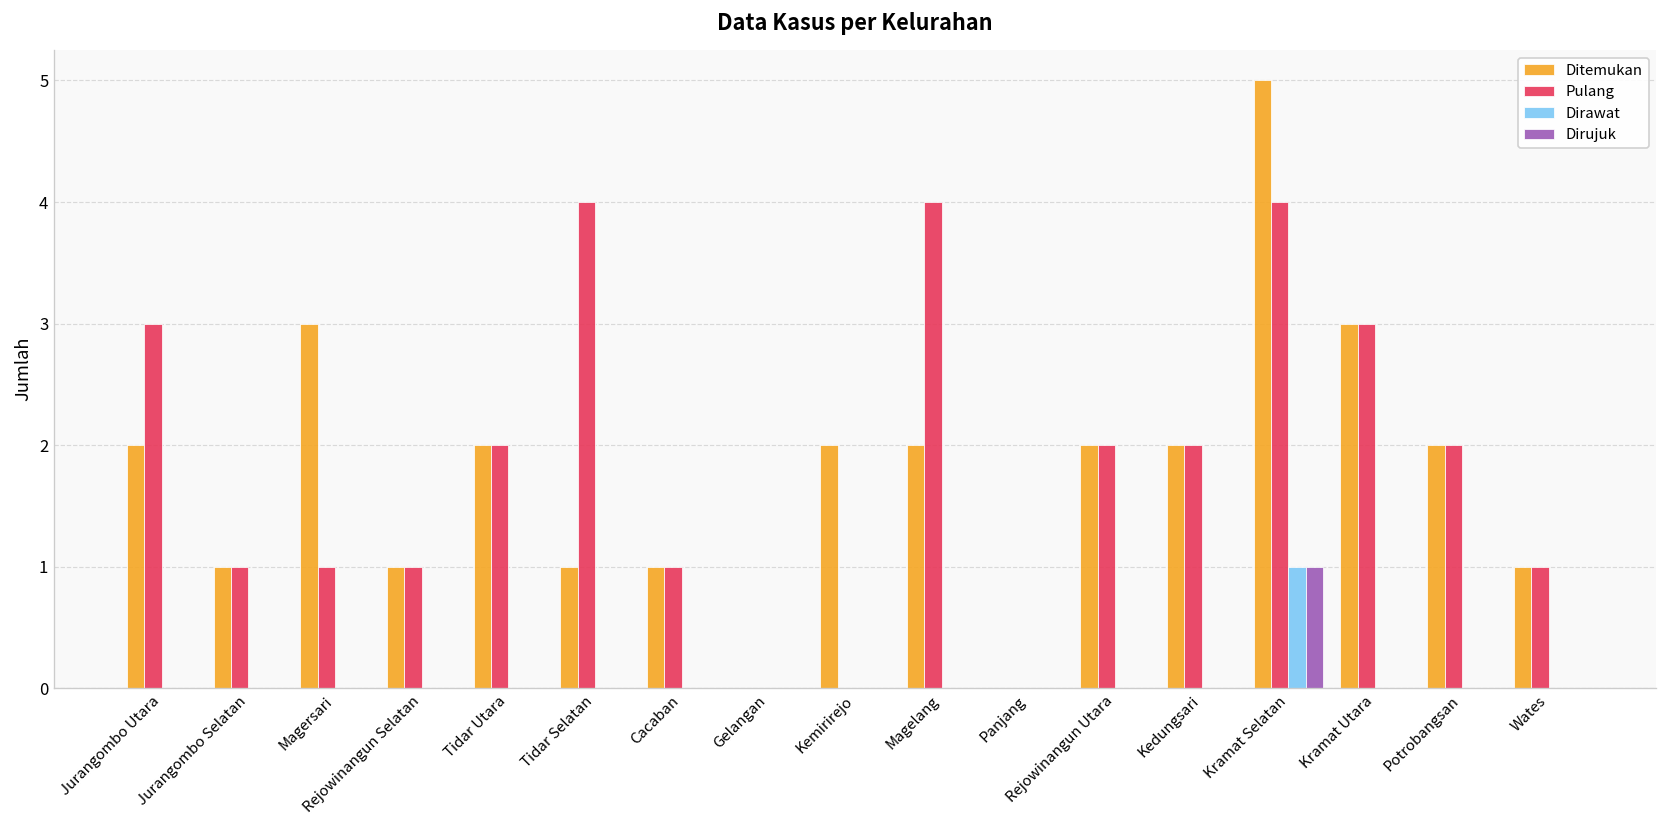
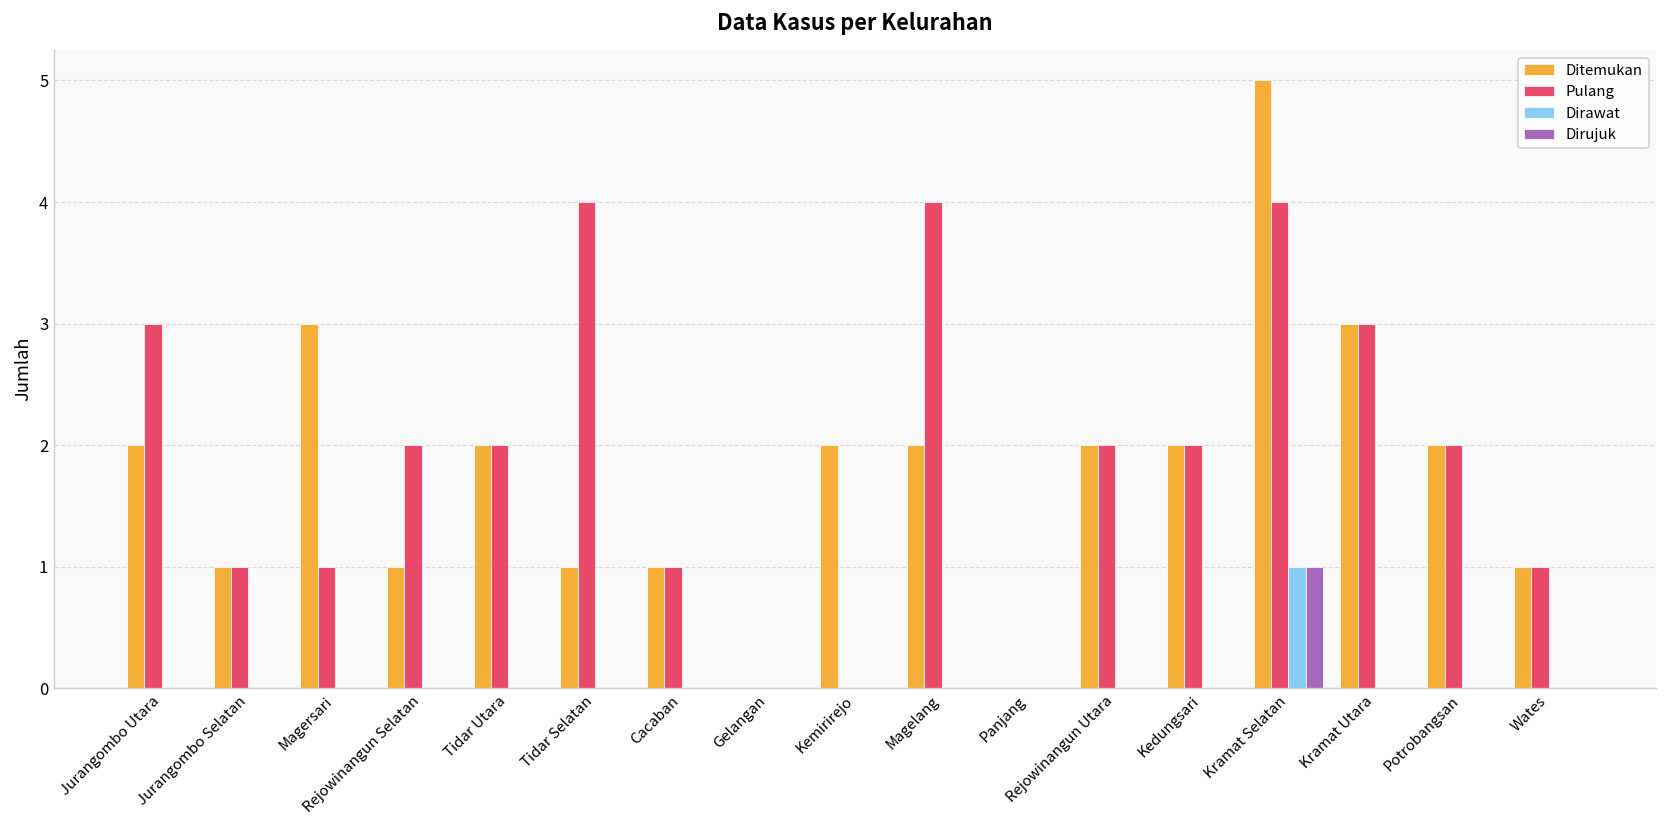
Pulang, Rejowinangun Selatan: 1 -> 2
